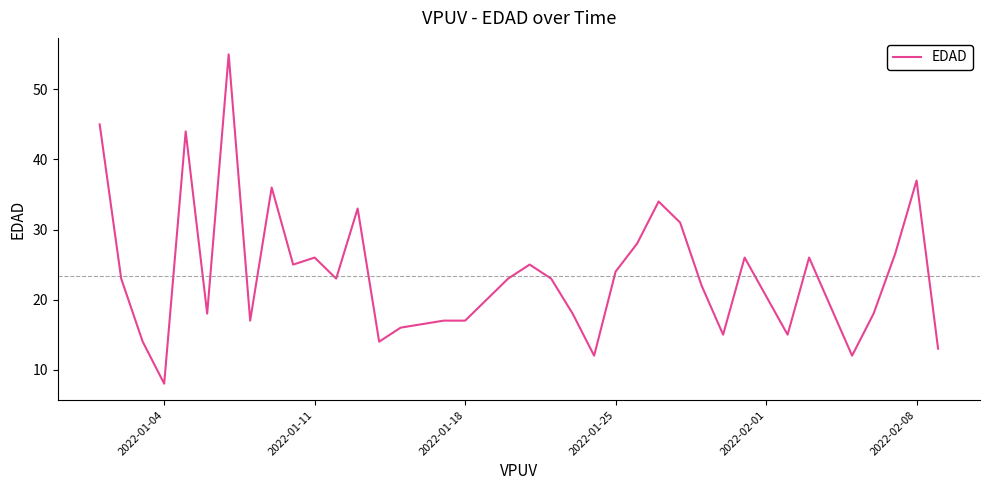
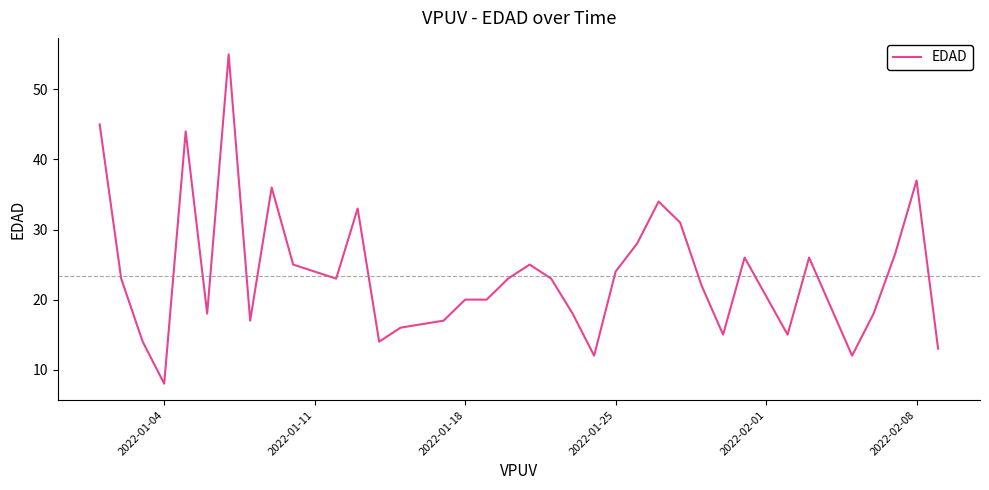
2022-01-11: 26 -> 24
2022-01-18: 17 -> 20
